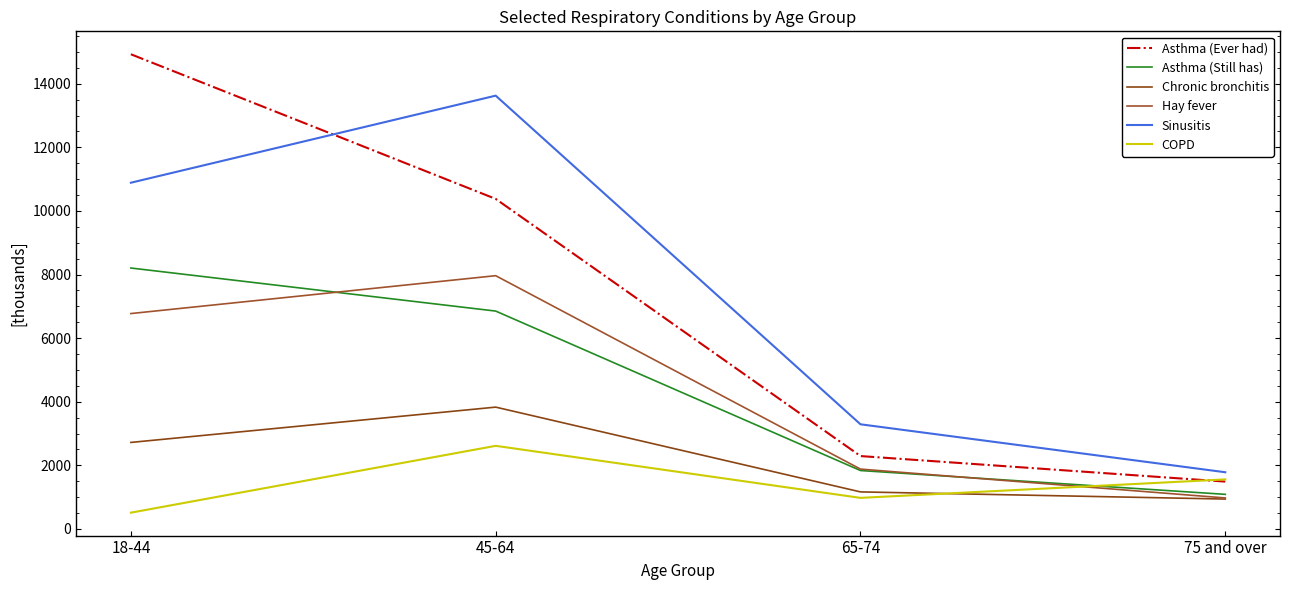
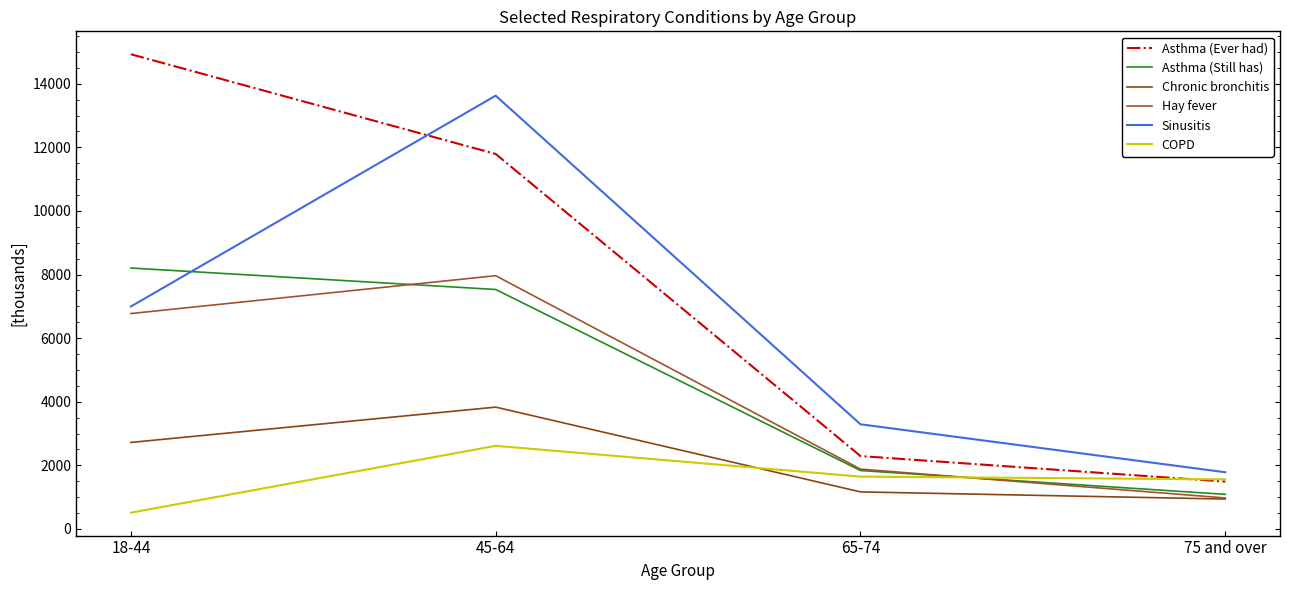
Sinusitis, 18-44: 10900 -> 7000
Asthma (Ever had), 45-64: 10400 -> 11800
Asthma (Still has), 45-64: 6900 -> 7500
COPD, 65-74: 1000 -> 1600
